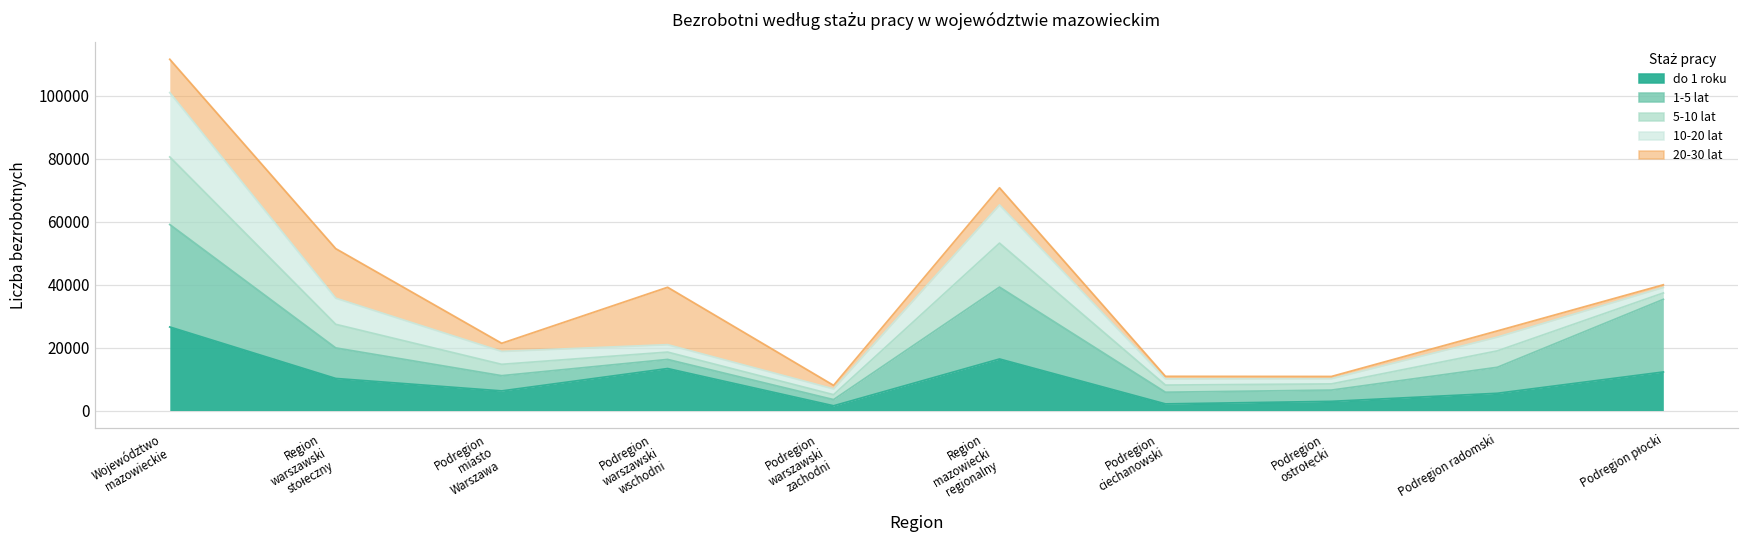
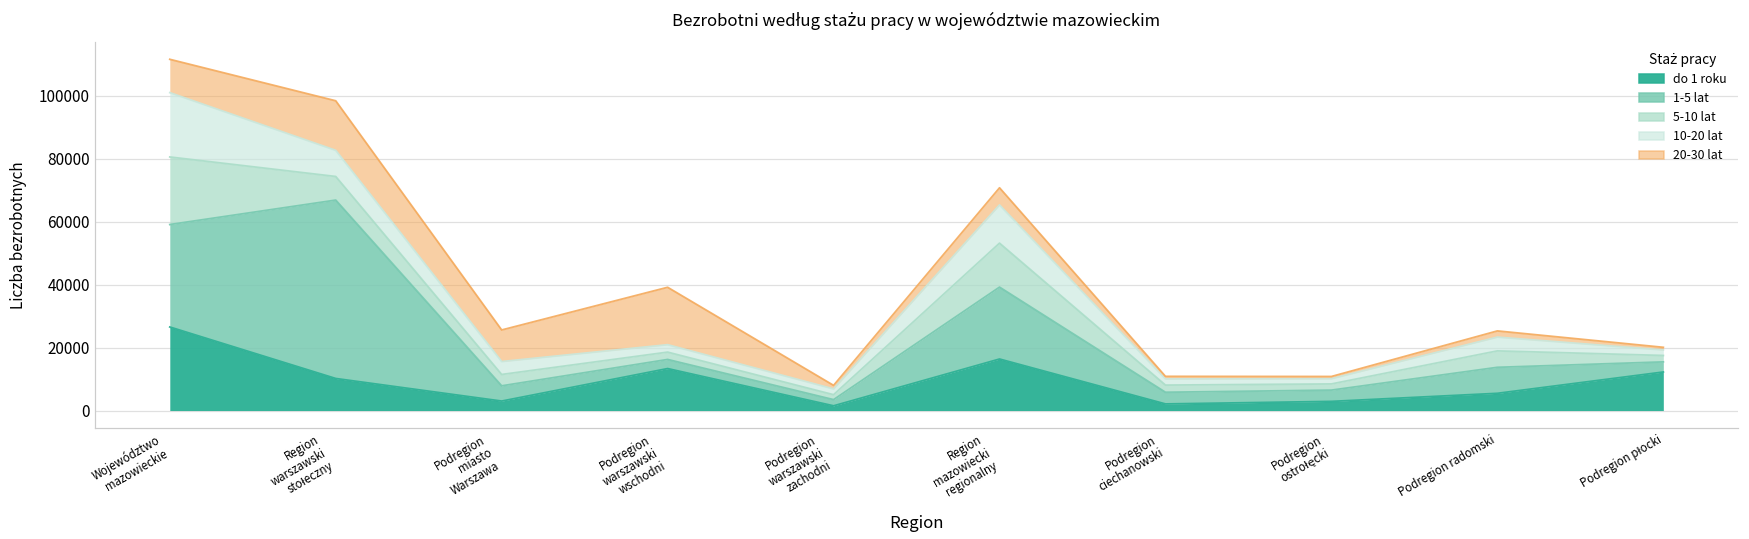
1-5 lat, Region warszawski stołeczny: 10000 -> 57000
do 1 roku, Podregion miasto Warszawa: 6000 -> 3000
20-30 lat, Podregion miasto Warszawa: 3000 -> 10000
1-5 lat, Podregion płocki: 23000 -> 3000
